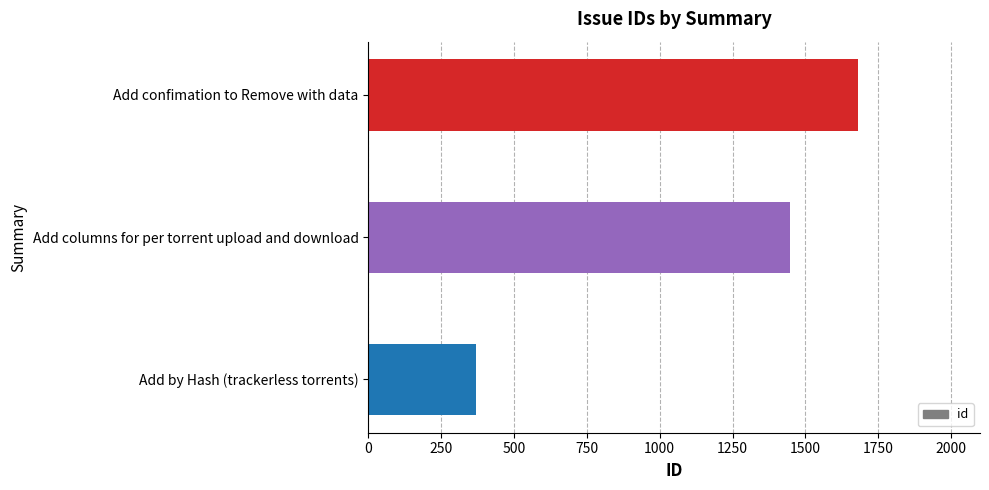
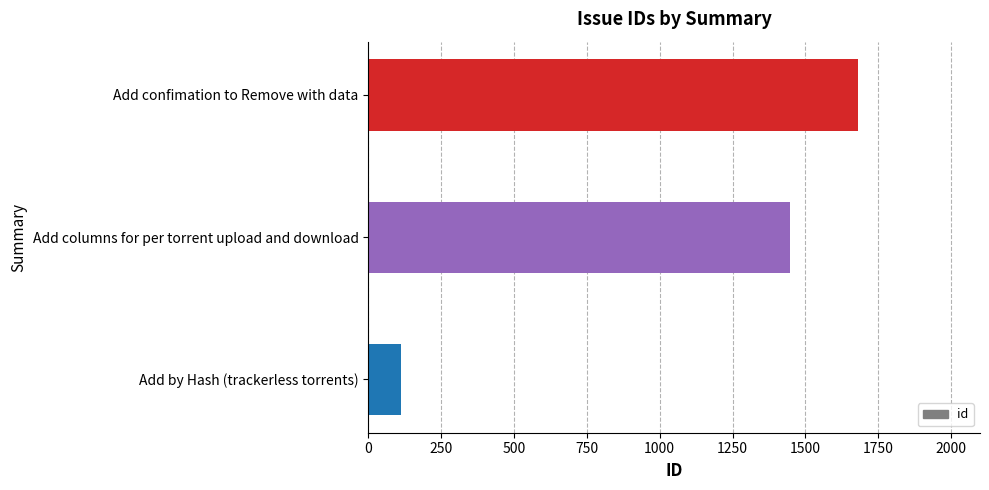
Add by Hash (trackerless torrents): 370 -> 110
